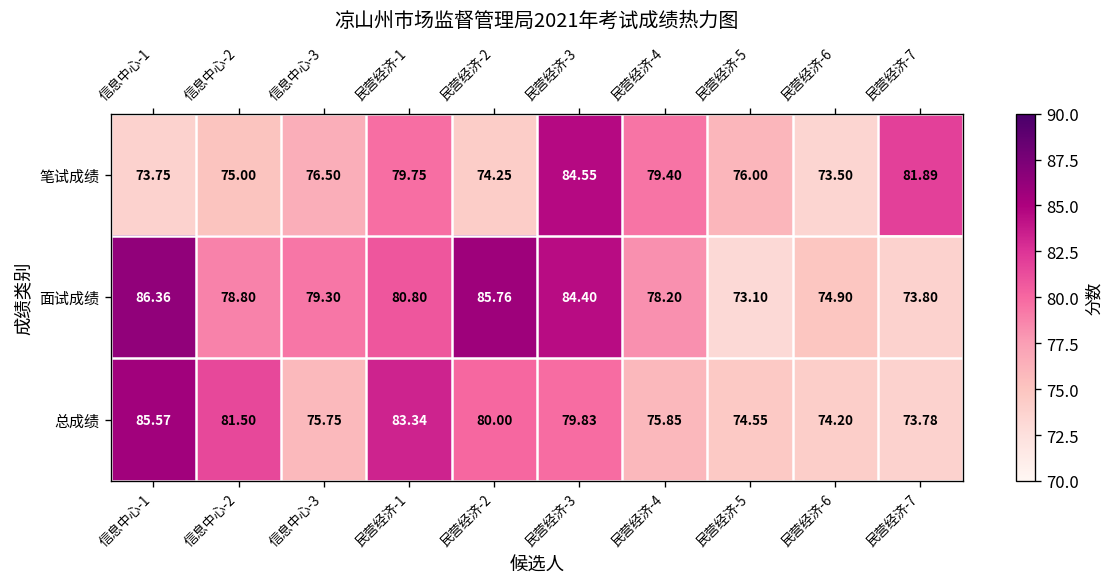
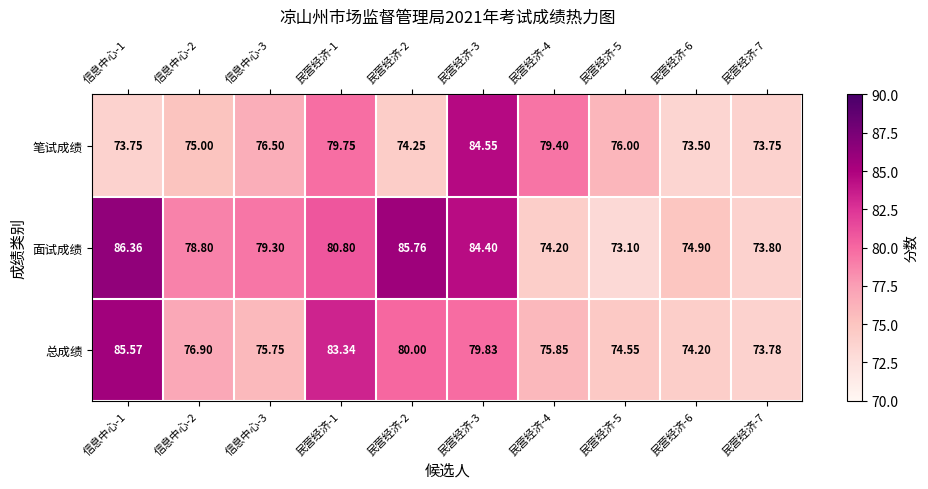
笔试成绩, 民营经济-7: 81.89 -> 73.75
面试成绩, 民营经济-4: 78.20 -> 74.20
总成绩, 信息中心-2: 81.50 -> 76.90
